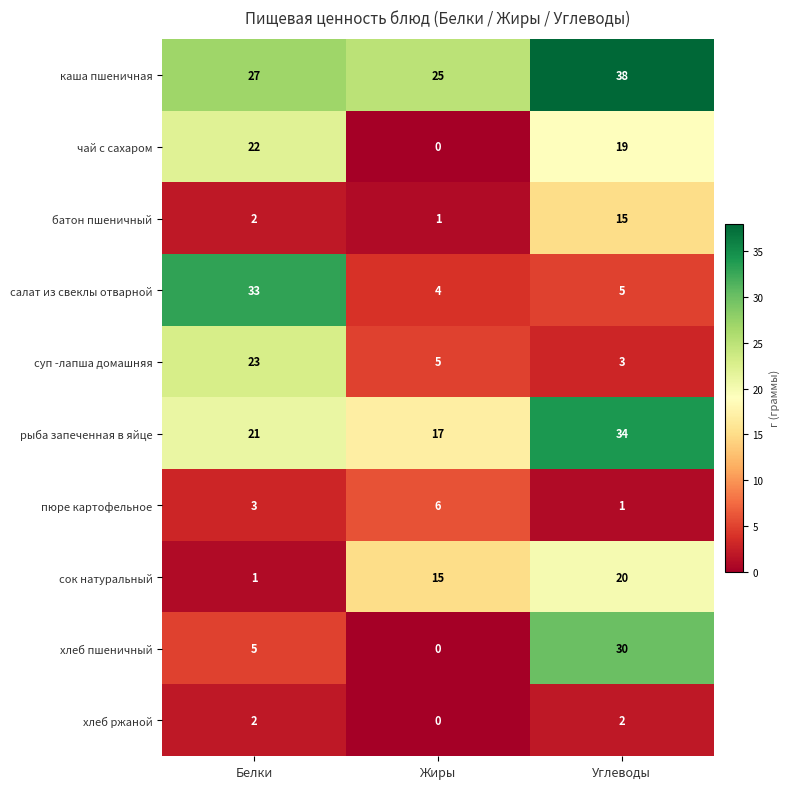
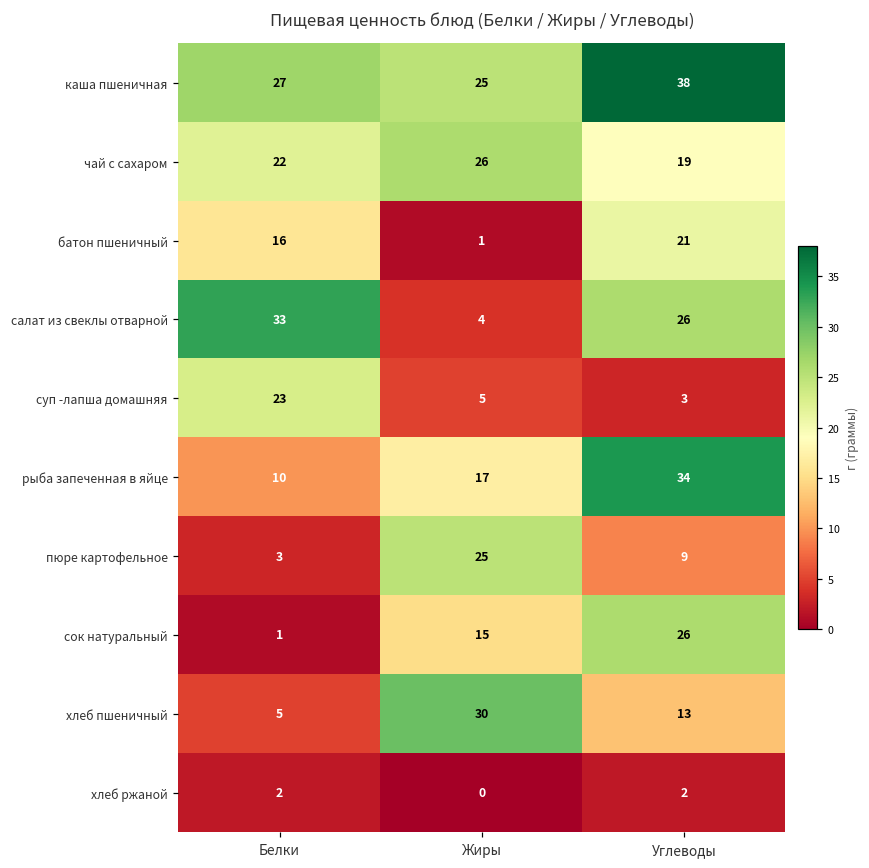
чай с сахаром, Жиры: 0 -> 26
батон пшеничный, Белки: 2 -> 16
батон пшеничный, Углеводы: 15 -> 21
салат из свеклы отварной, Углеводы: 5 -> 26
рыба запеченная в яйце, Белки: 21 -> 10
пюре картофельное, Жиры: 6 -> 25
пюре картофельное, Углеводы: 1 -> 9
сок натуральный, Углеводы: 20 -> 26
хлеб пшеничный, Жиры: 0 -> 30
хлеб пшеничный, Углеводы: 30 -> 13
